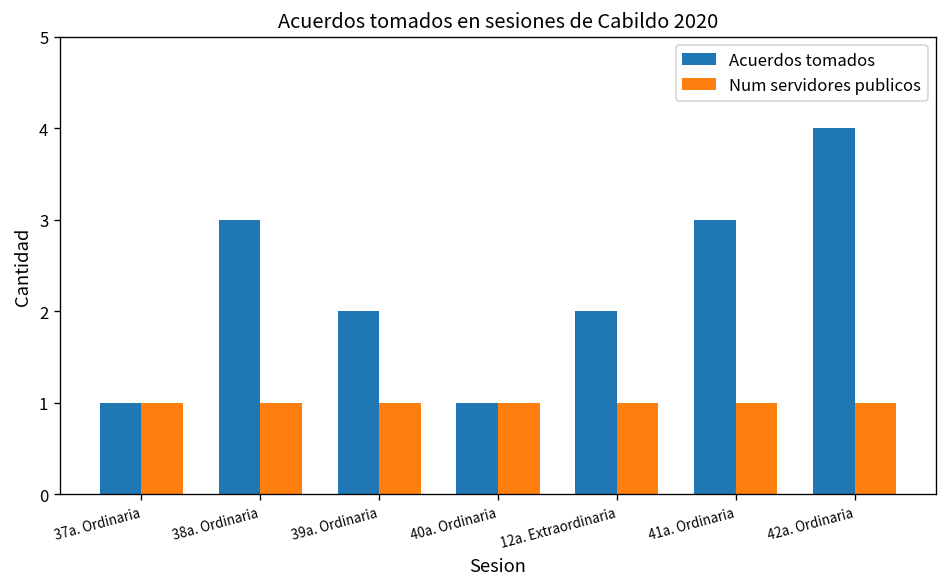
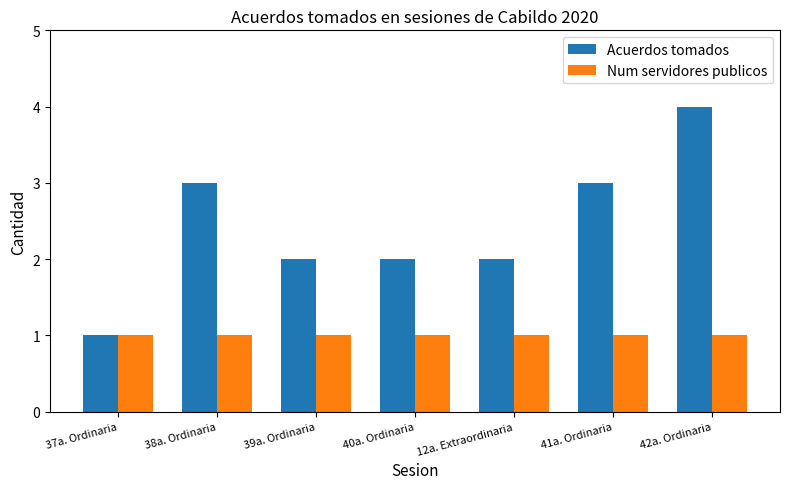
Acuerdos tomados, 40a. Ordinaria: 1 -> 2
